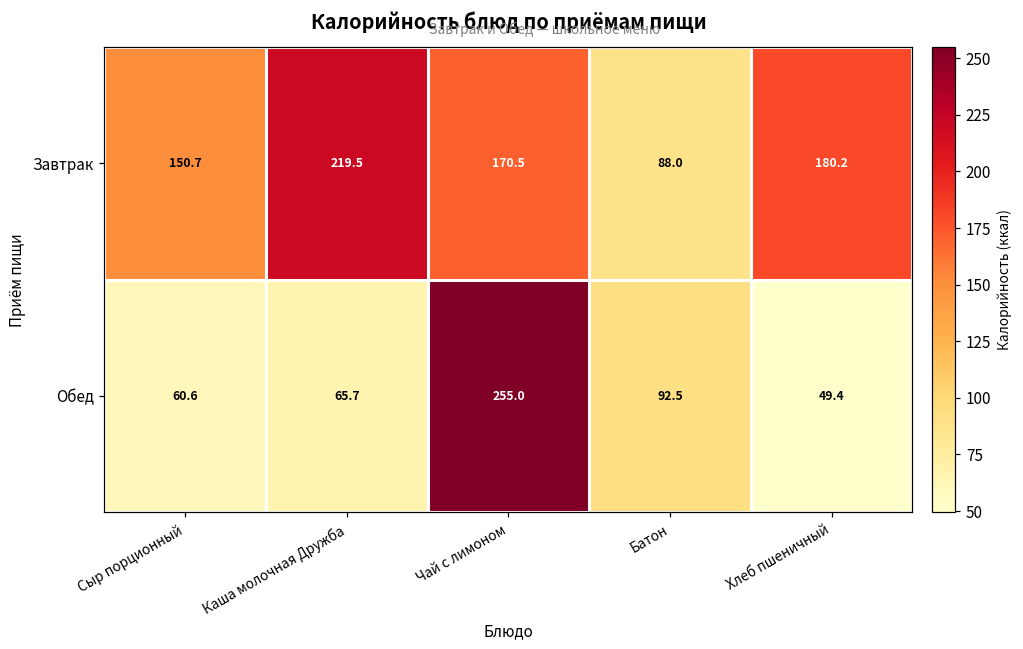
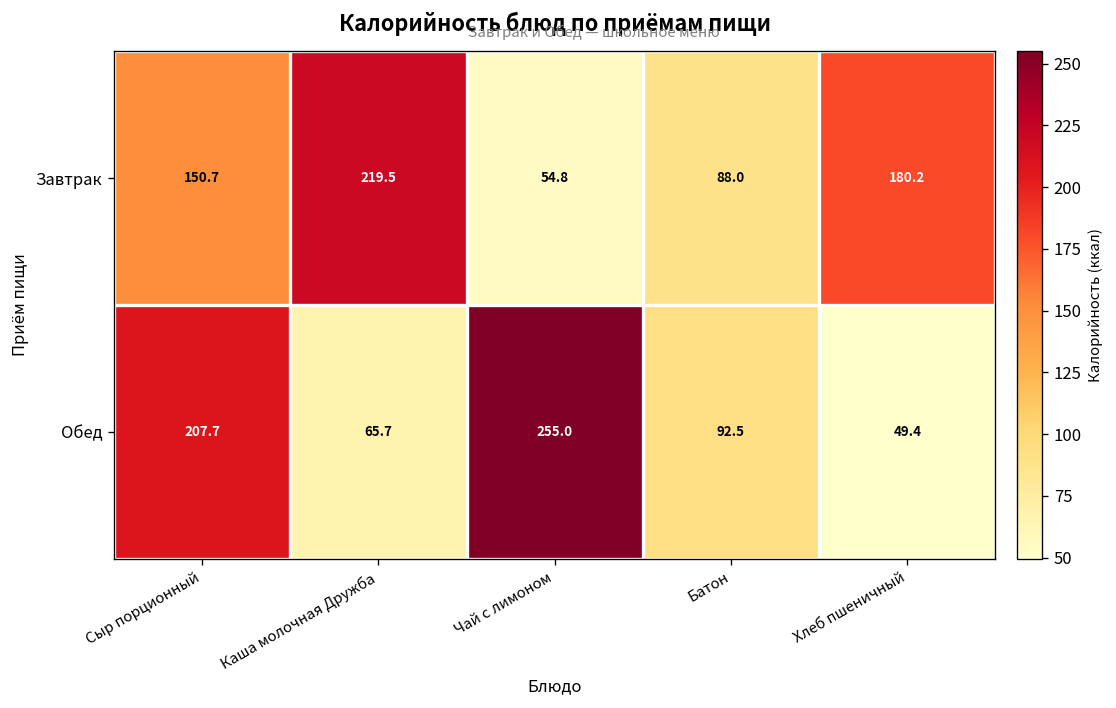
Завтрак, Чай с лимоном: 170.5 -> 54.8
Обед, Сыр порционный: 60.6 -> 207.7
